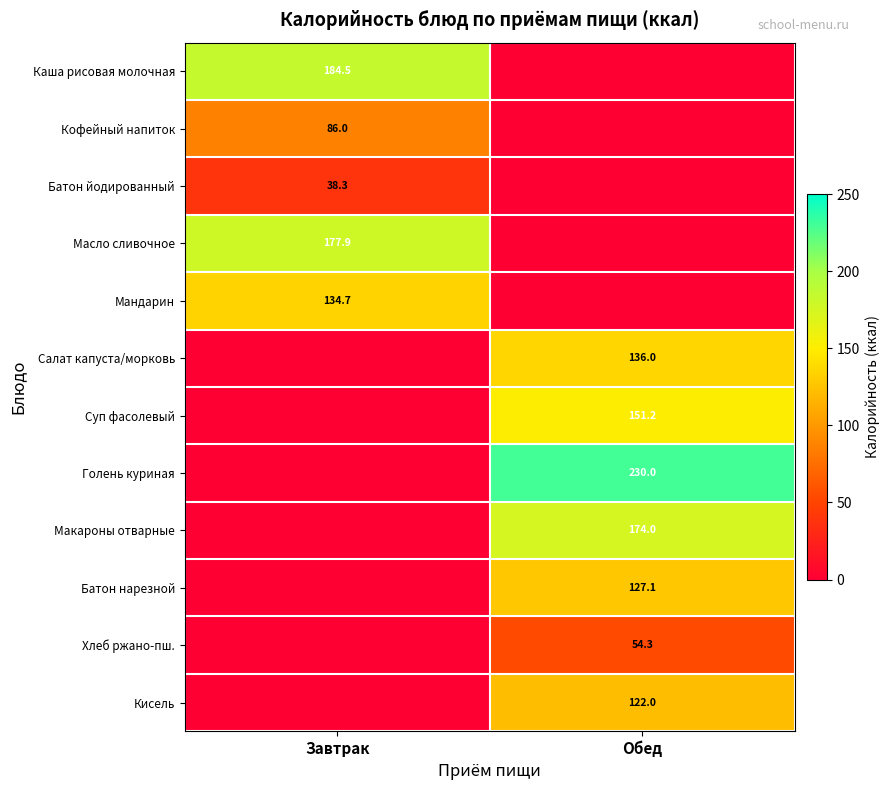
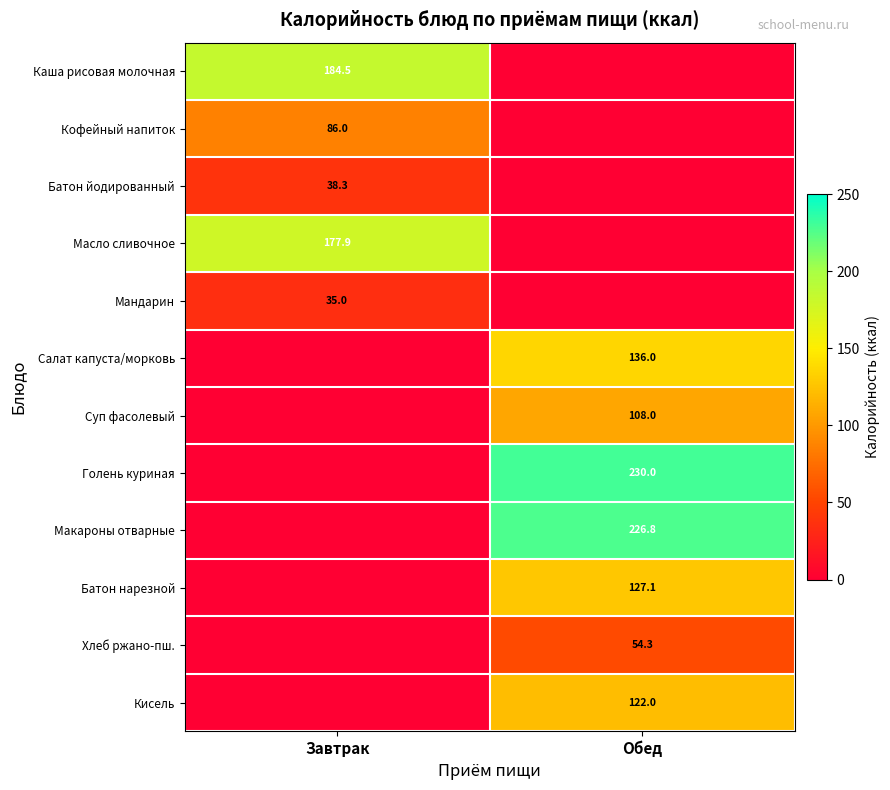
Мандарин, Завтрак: 134.7 -> 35.0
Суп фасолевый, Обед: 151.2 -> 108.0
Макароны отварные, Обед: 174.0 -> 226.8
